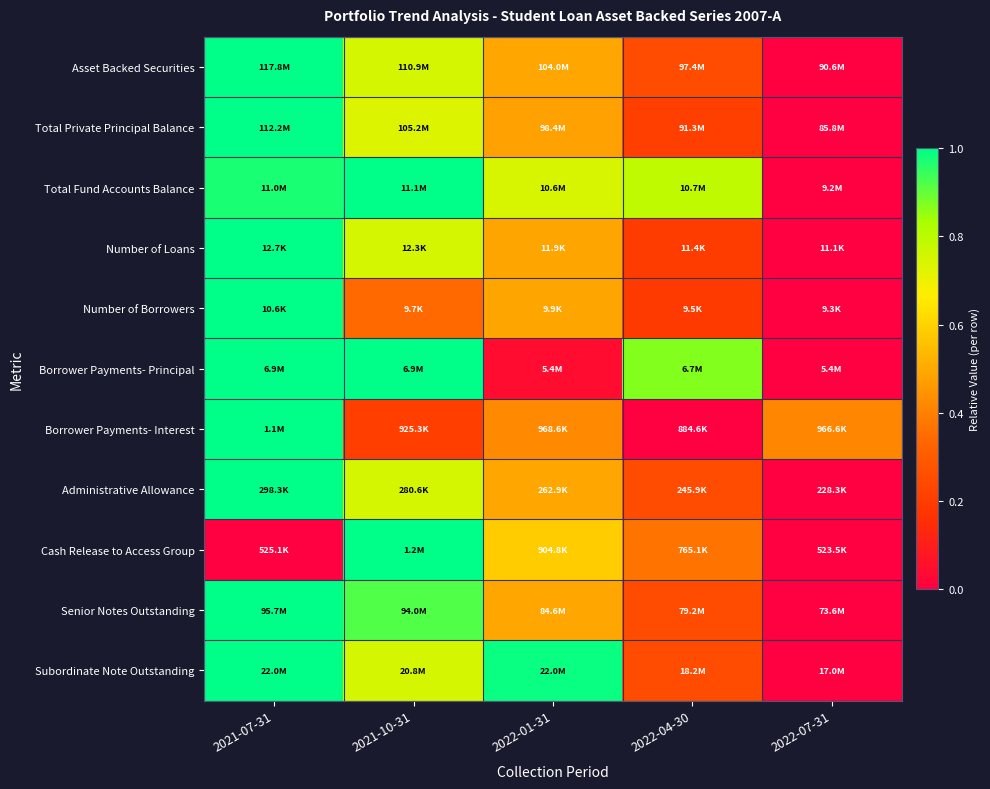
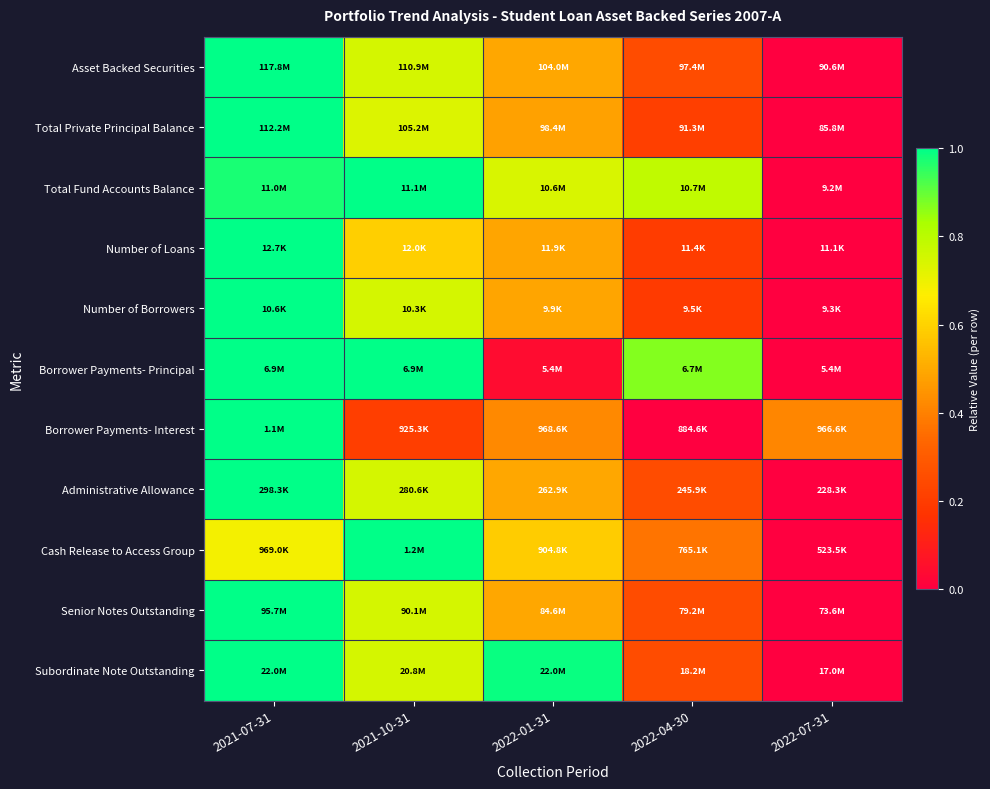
Number of Loans, 2021-10-31: 12.3K -> 12.0K
Number of Borrowers, 2021-10-31: 9.7K -> 10.3K
Cash Release to Access Group, 2021-07-31: 525.1K -> 969.0K
Senior Notes Outstanding, 2021-10-31: 94.0M -> 90.1M
